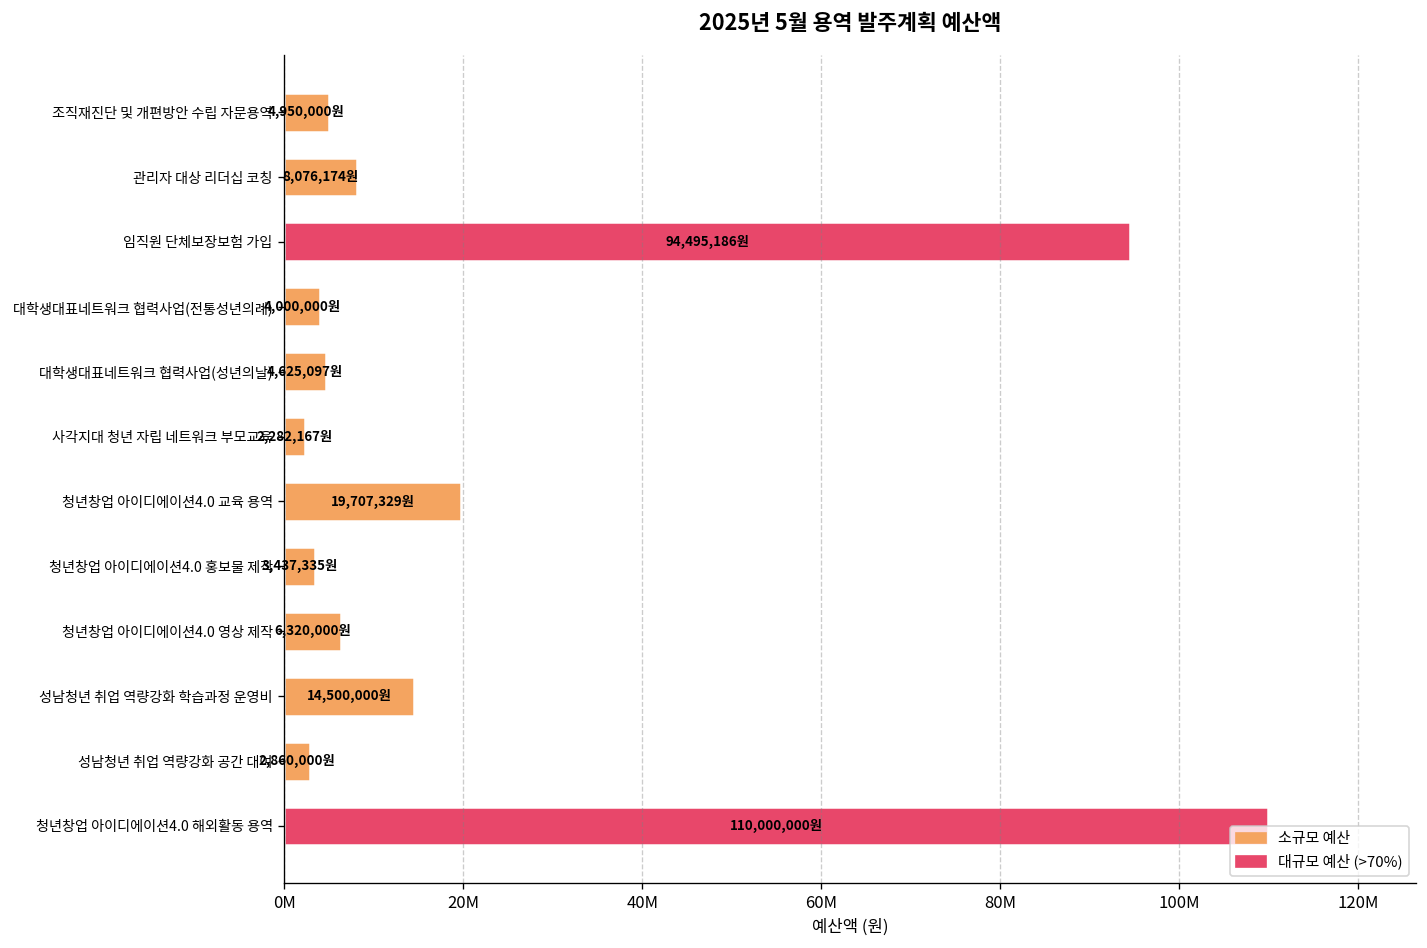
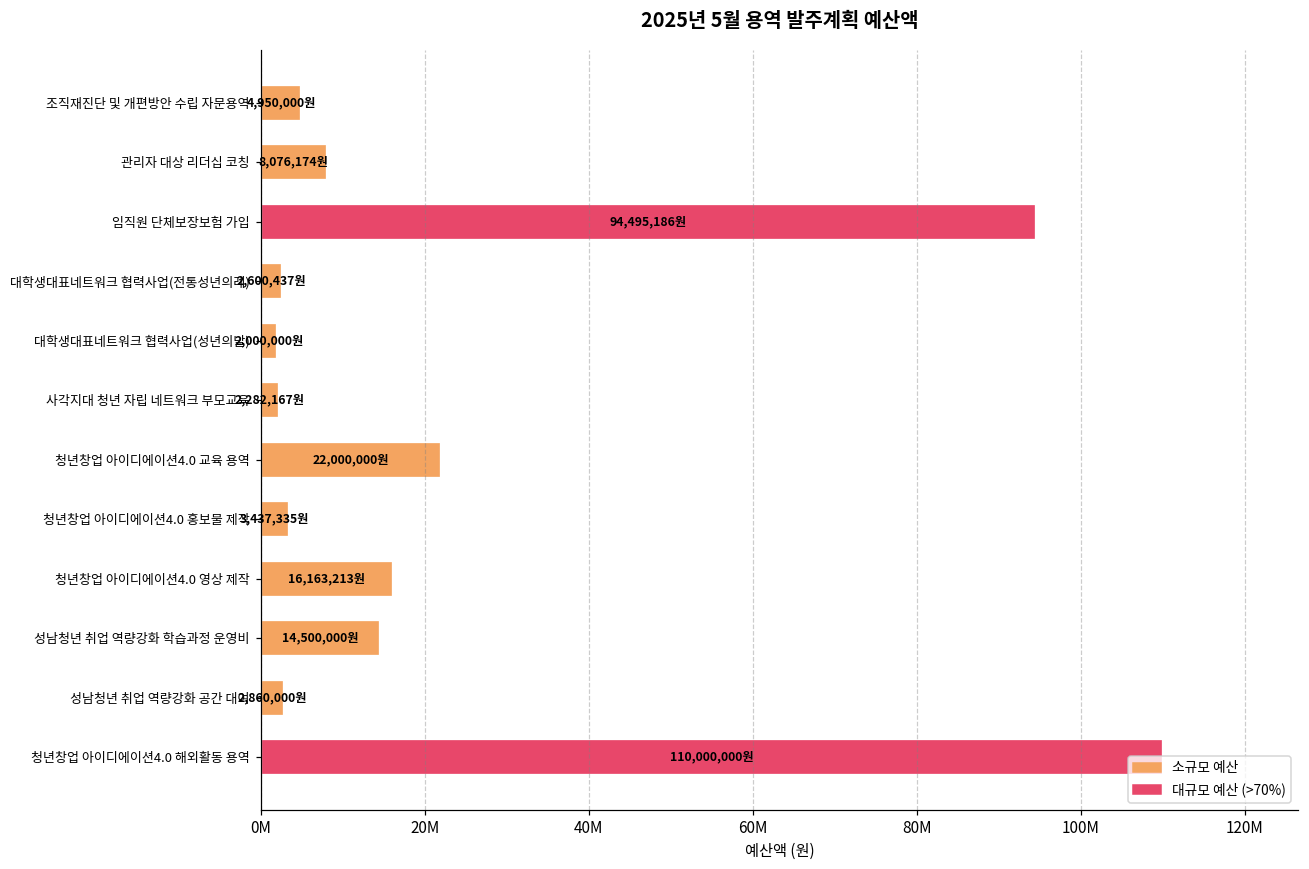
대학생대표네트워크 협력사업(전통성년의례): 4,000,000원 -> 2,600,437원
대학생대표네트워크 협력사업(성년의날): 4,625,097원 -> 2,000,000원
청년창업 아이디에이션4.0 교육 용역: 19,707,329원 -> 22,000,000원
청년창업 아이디에이션4.0 영상 제작: 6,320,000원 -> 16,163,213원
